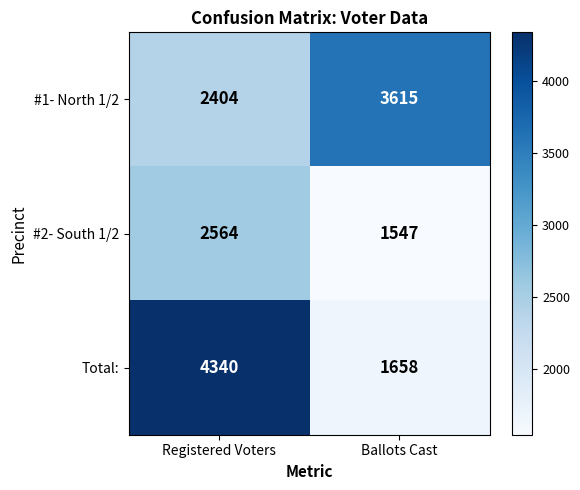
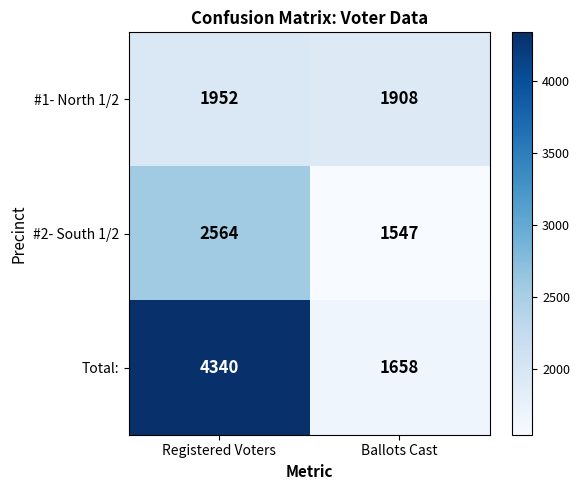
#1- North 1/2, Registered Voters: 2404 -> 1952
#1- North 1/2, Ballots Cast: 3615 -> 1908
